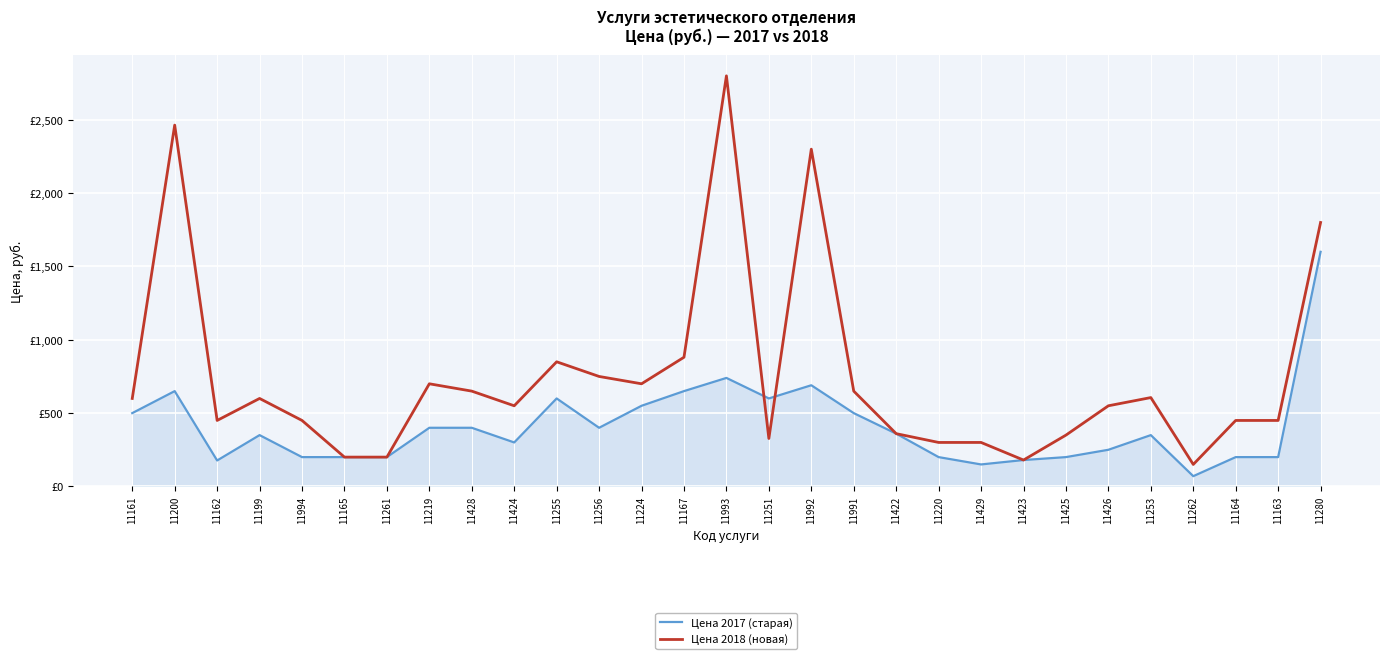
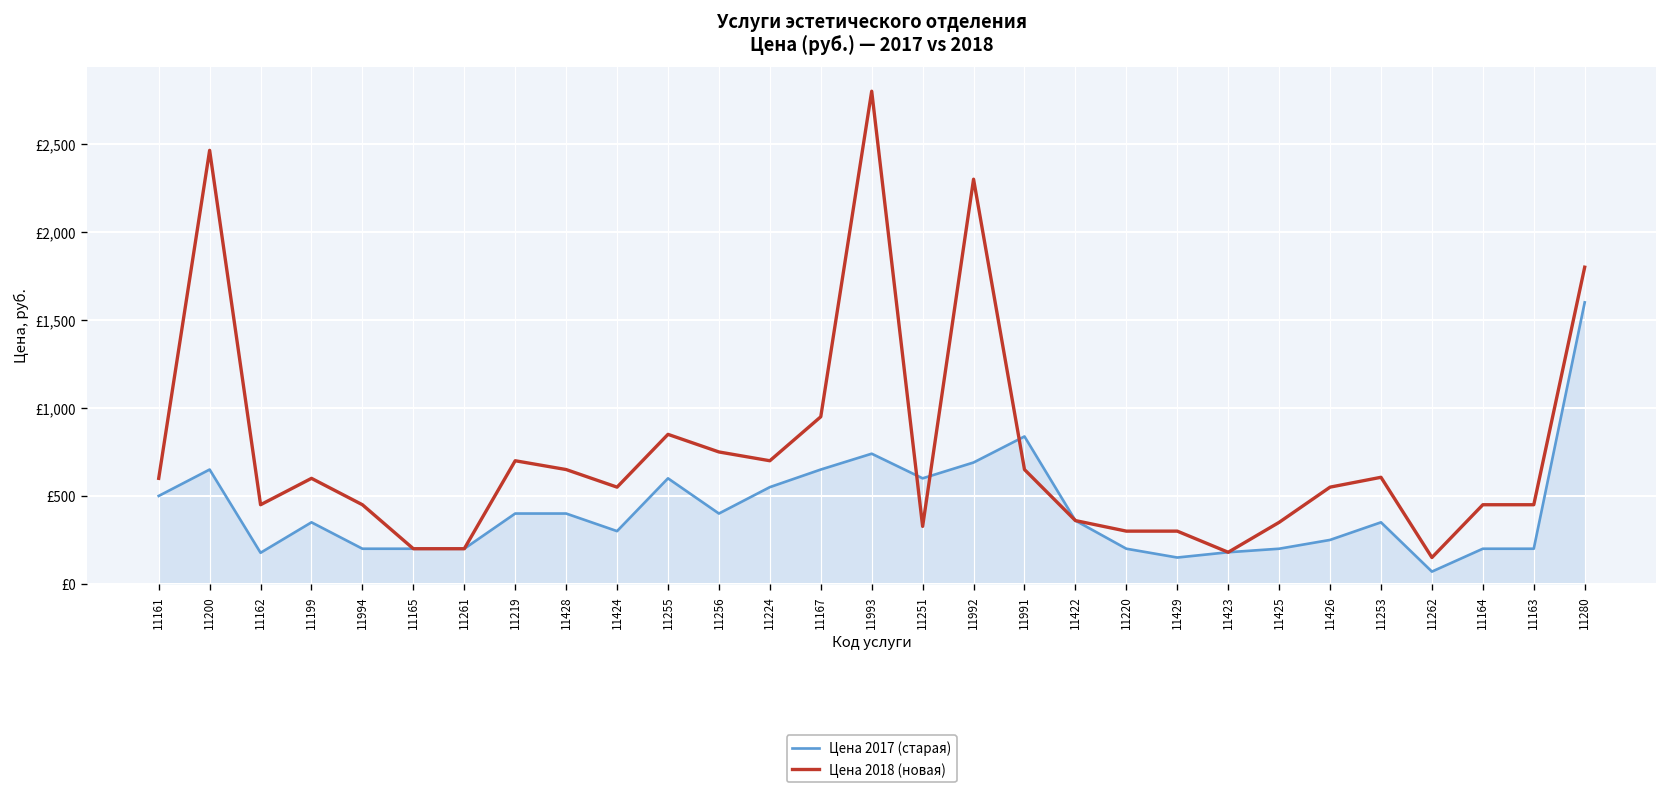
Цена 2018 (новая), 11167: £880 -> £950
Цена 2017 (старая), 11991: £500 -> £840
